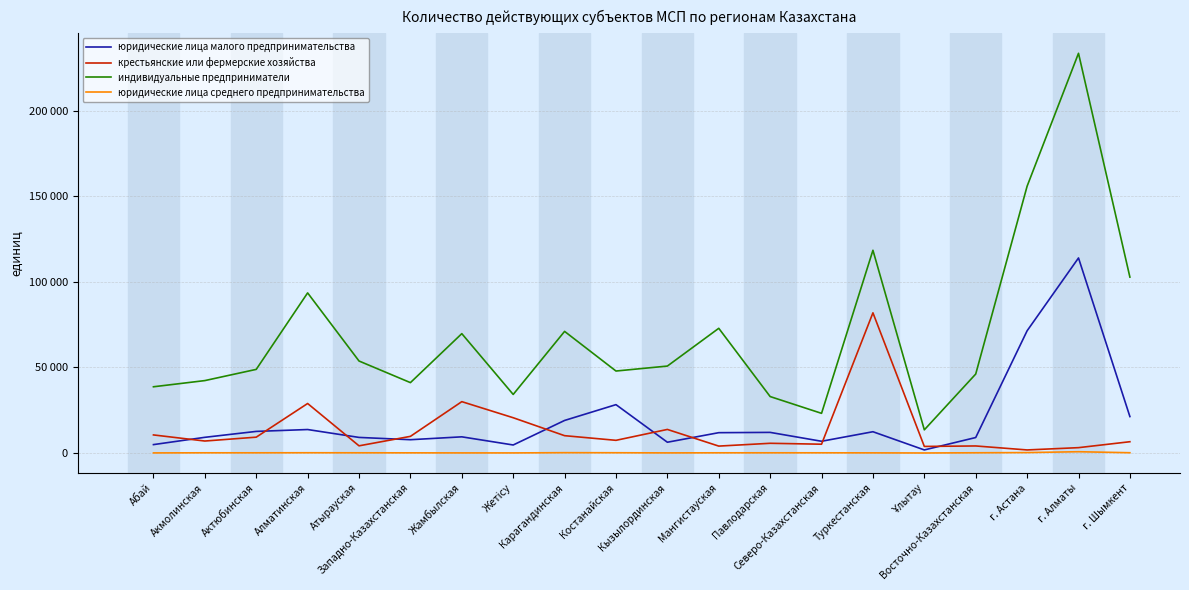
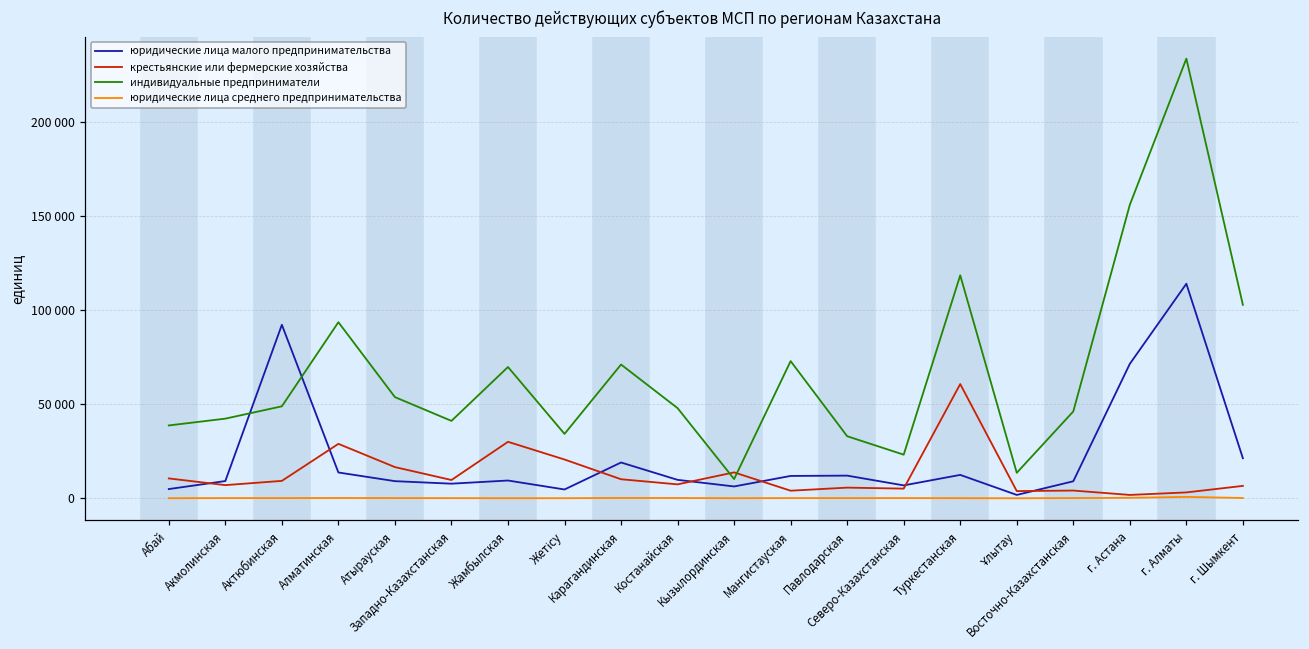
юридические лица малого предпринимательства, Актюбинская: 13000 -> 92000
крестьянские или фермерские хозяйства, Атырауская: 4000 -> 17000
юридические лица малого предпринимательства, Костанайская: 28000 -> 10000
индивидуальные предприниматели, Кызылординская: 51000 -> 10000
крестьянские или фермерские хозяйства, Туркестанская: 82000 -> 61000
